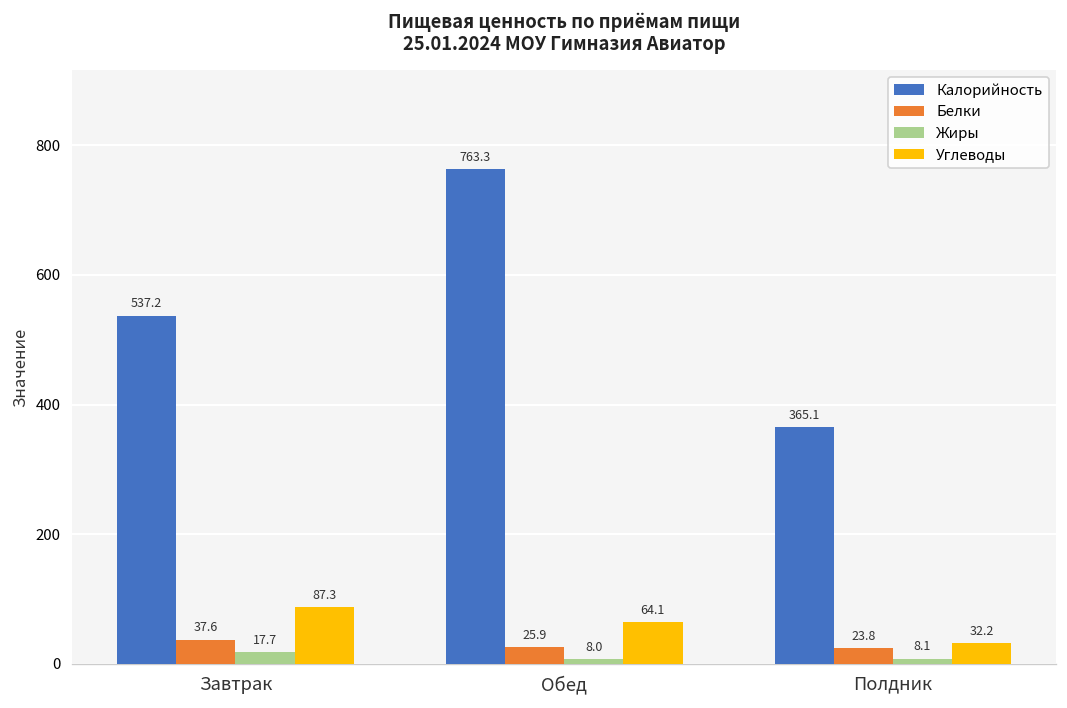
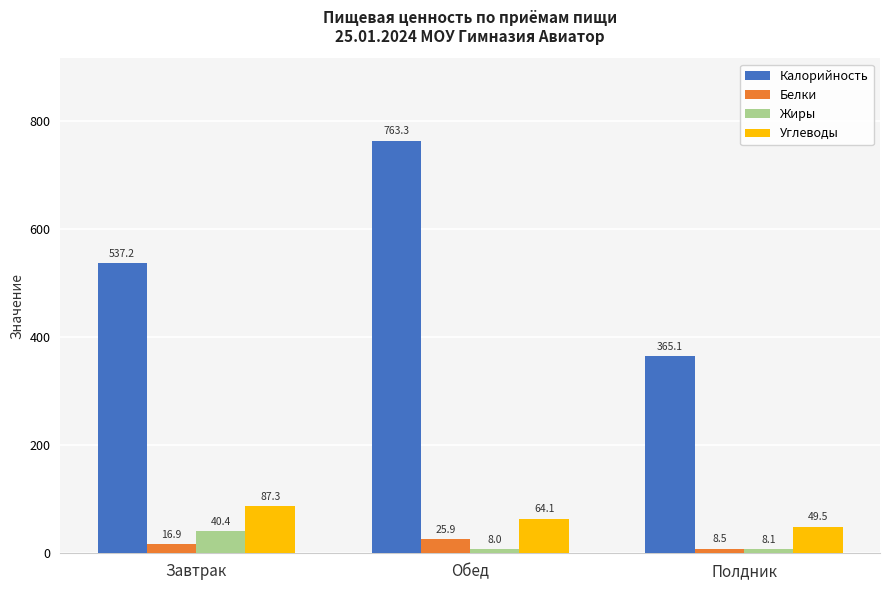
Белки, Завтрак: 37.6 -> 16.9
Жиры, Завтрак: 17.7 -> 40.4
Белки, Полдник: 23.8 -> 8.5
Углеводы, Полдник: 32.2 -> 49.5
